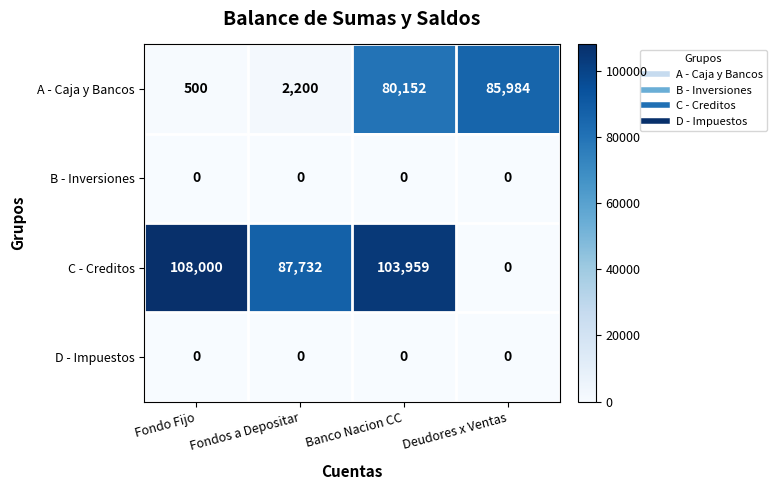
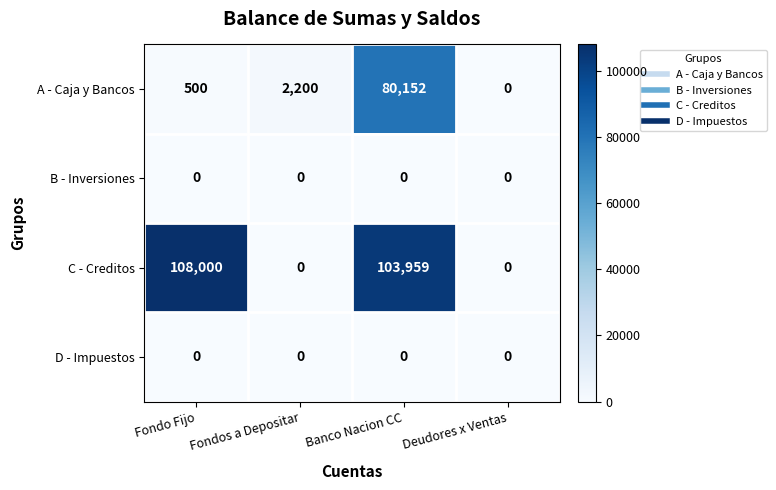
A - Caja y Bancos, Deudores x Ventas: 85,984 -> 0
C - Creditos, Fondos a Depositar: 87,732 -> 0
